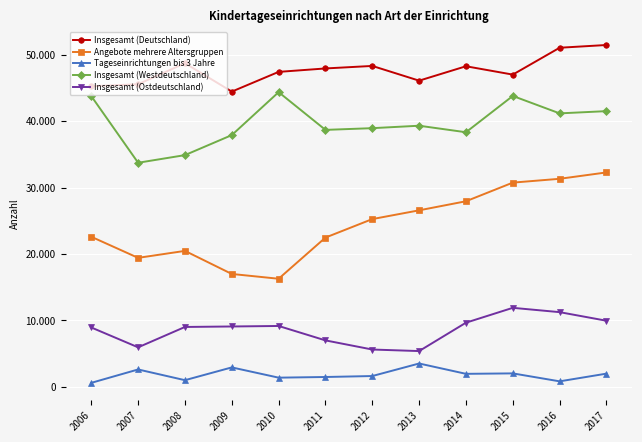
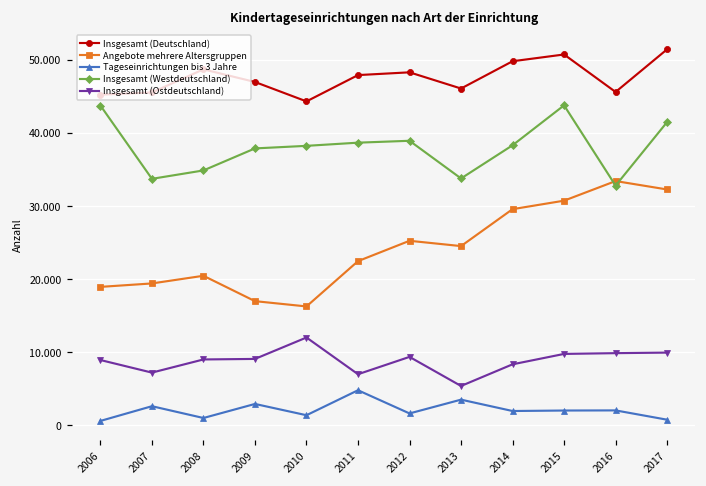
Angebote mehrere Altersgruppen, 2006: 23 -> 19
Insgesamt (Ostdeutschland), 2007: 6 -> 7
Insgesamt (Deutschland), 2009: 44 -> 47
Insgesamt (Deutschland), 2010: 47 -> 44
Insgesamt (Westdeutschland), 2010: 44 -> 38
Insgesamt (Ostdeutschland), 2010: 9 -> 12
Tageseinrichtungen bis 3 Jahre, 2011: 1 -> 5
Insgesamt (Ostdeutschland), 2012: 6 -> 9
Angebote mehrere Altersgruppen, 2013: 27 -> 25
Insgesamt (Westdeutschland), 2013: 39 -> 34
Insgesamt (Deutschland), 2014: 48 -> 50
Angebote mehrere Altersgruppen, 2014: 28 -> 30
Insgesamt (Ostdeutschland), 2014: 10 -> 8
Insgesamt (Deutschland), 2015: 47 -> 51
Insgesamt (Ostdeutschland), 2015: 12 -> 10
Insgesamt (Deutschland), 2016: 51 -> 46
Angebote mehrere Altersgruppen, 2016: 31 -> 33
Tageseinrichtungen bis 3 Jahre, 2016: 1 -> 2
Insgesamt (Westdeutschland), 2016: 41 -> 33
Insgesamt (Ostdeutschland), 2016: 11 -> 10
Tageseinrichtungen bis 3 Jahre, 2017: 2 -> 1
